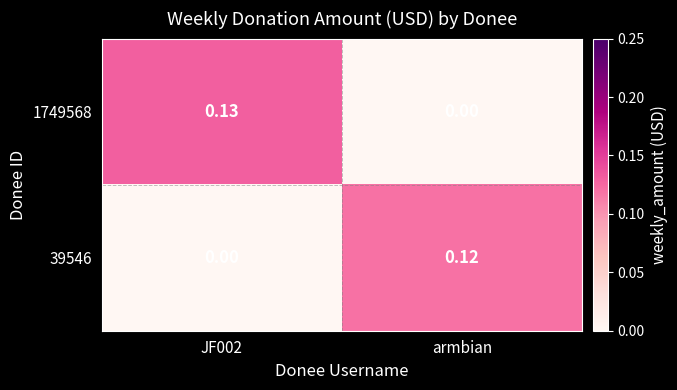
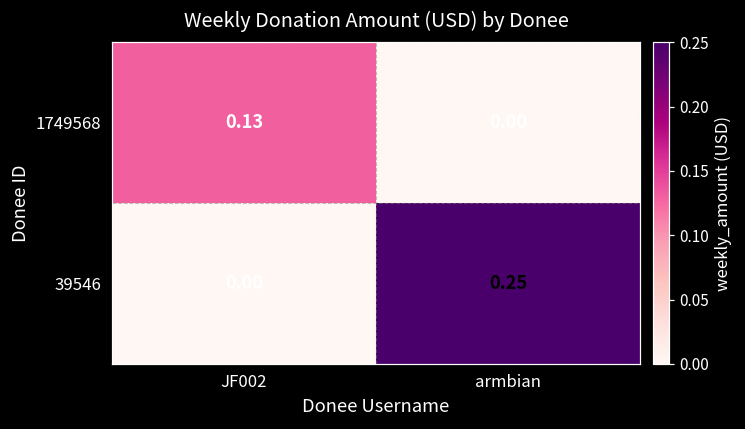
39546, armbian: 0.12 -> 0.25
